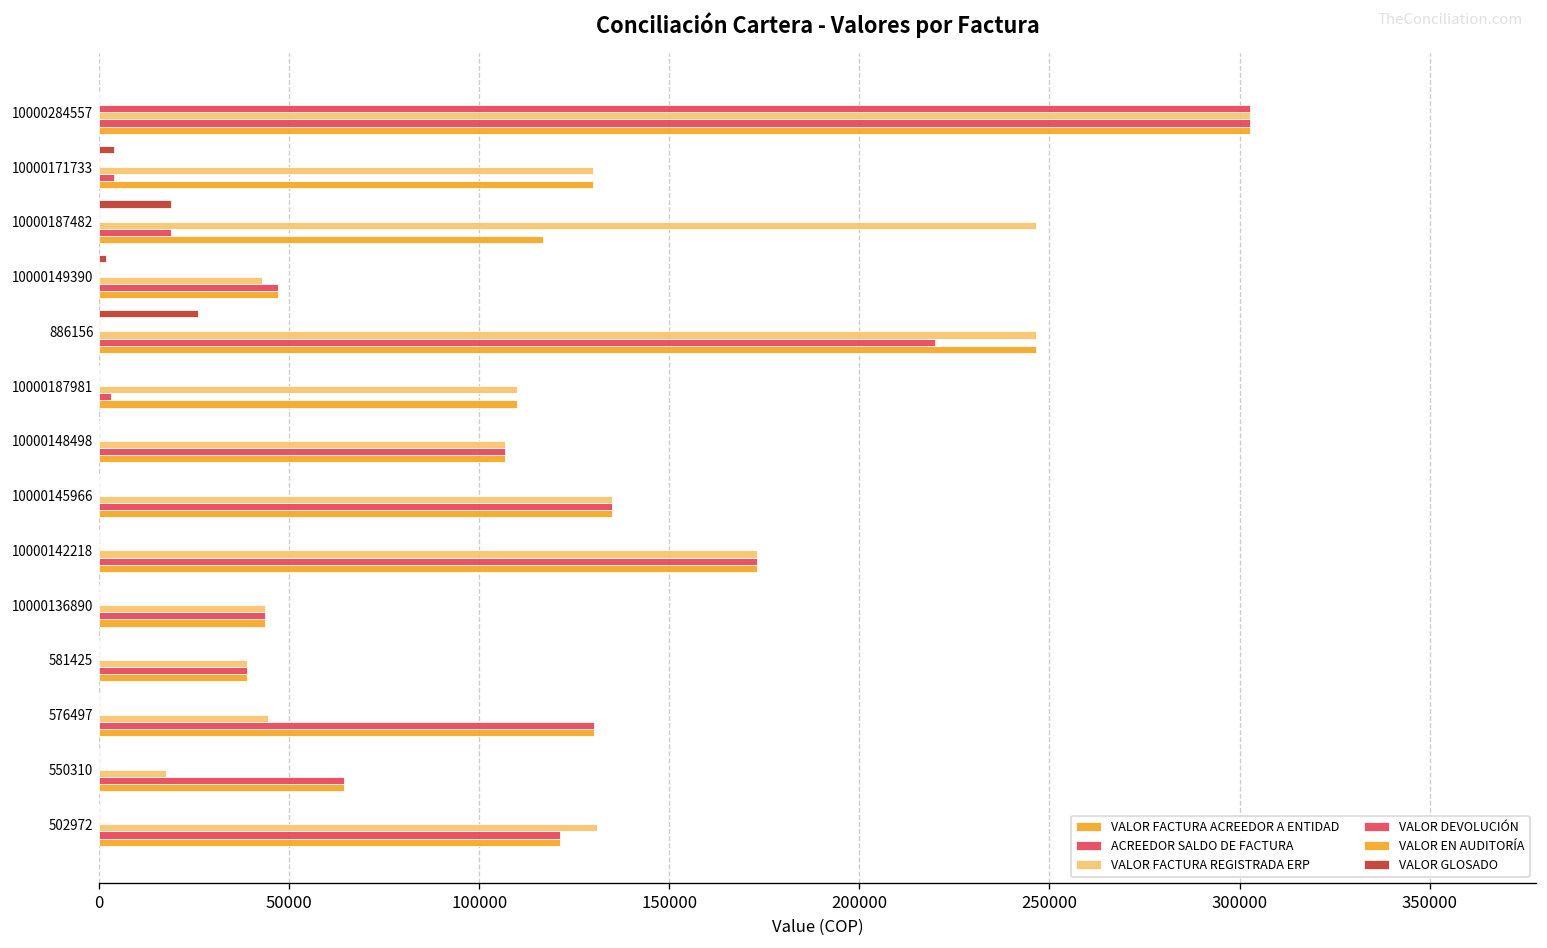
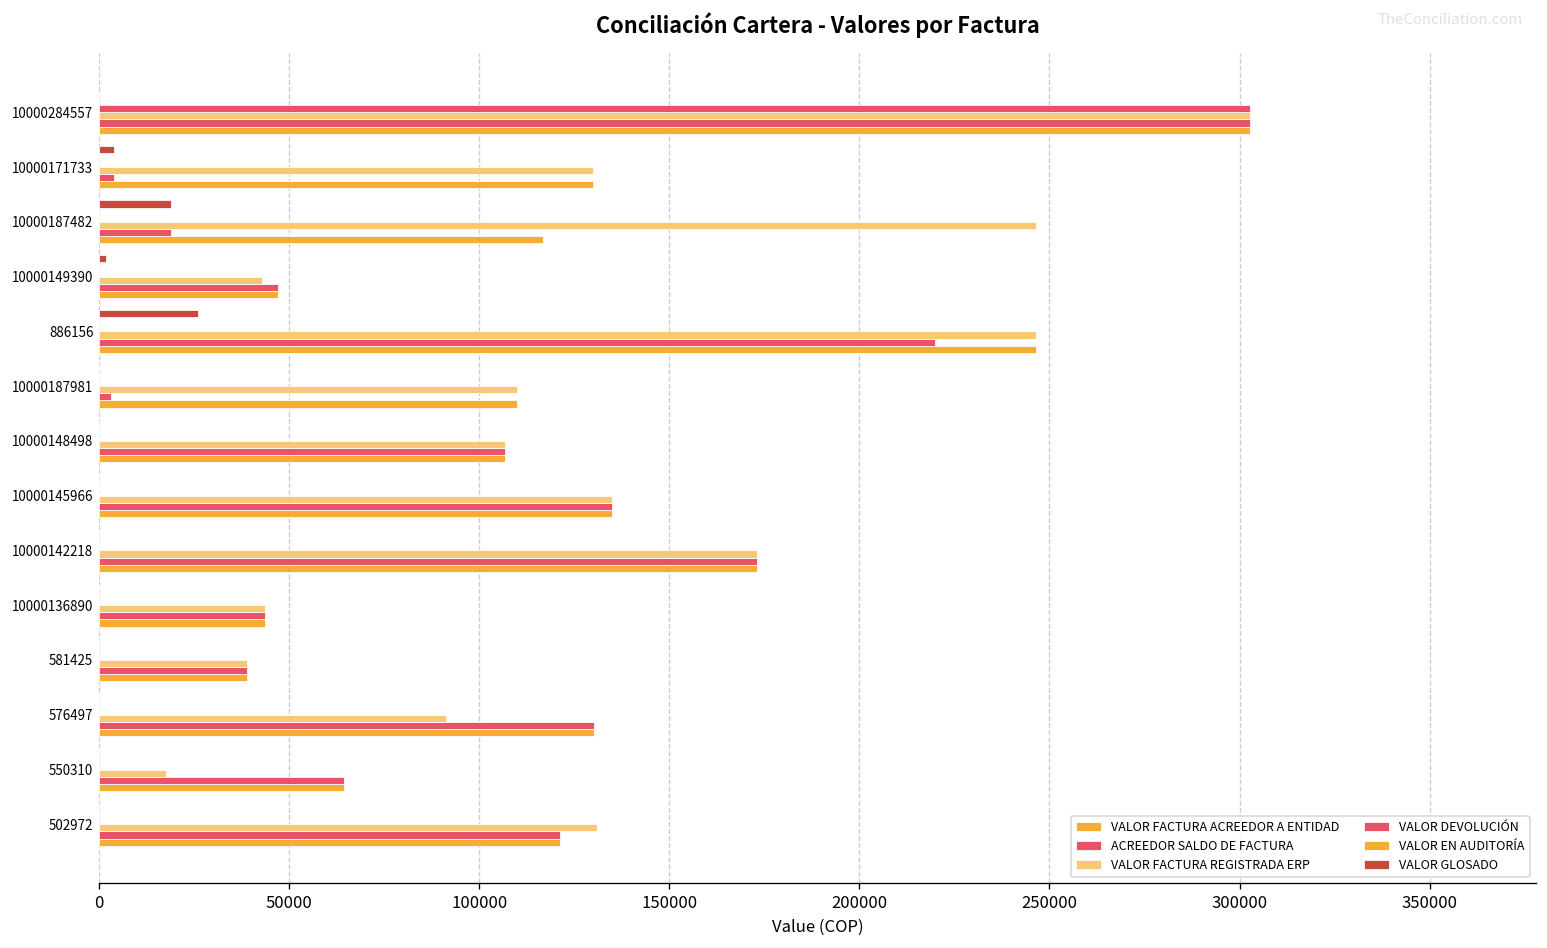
VALOR FACTURA REGISTRADA ERP, 576497: 44000 -> 91000
